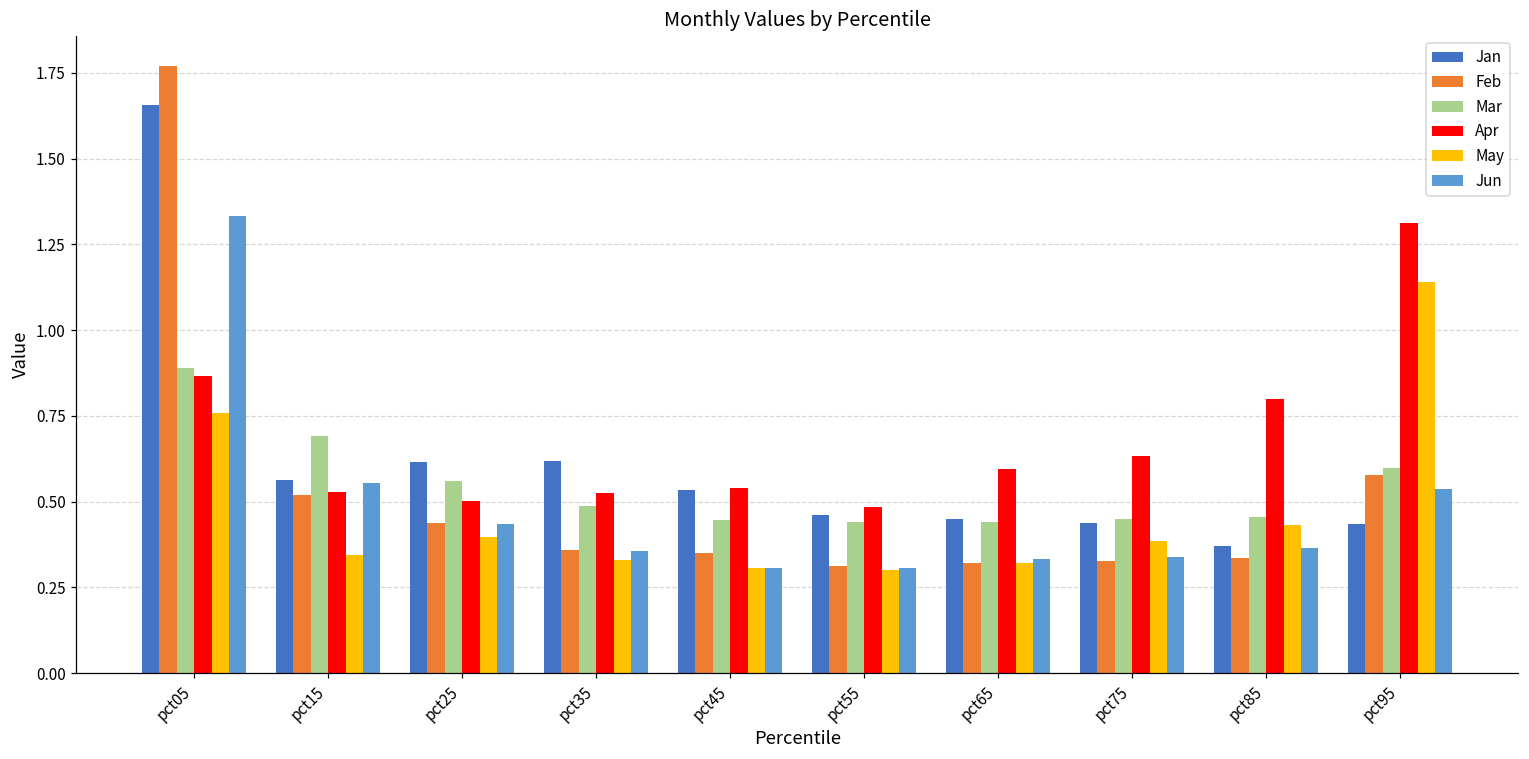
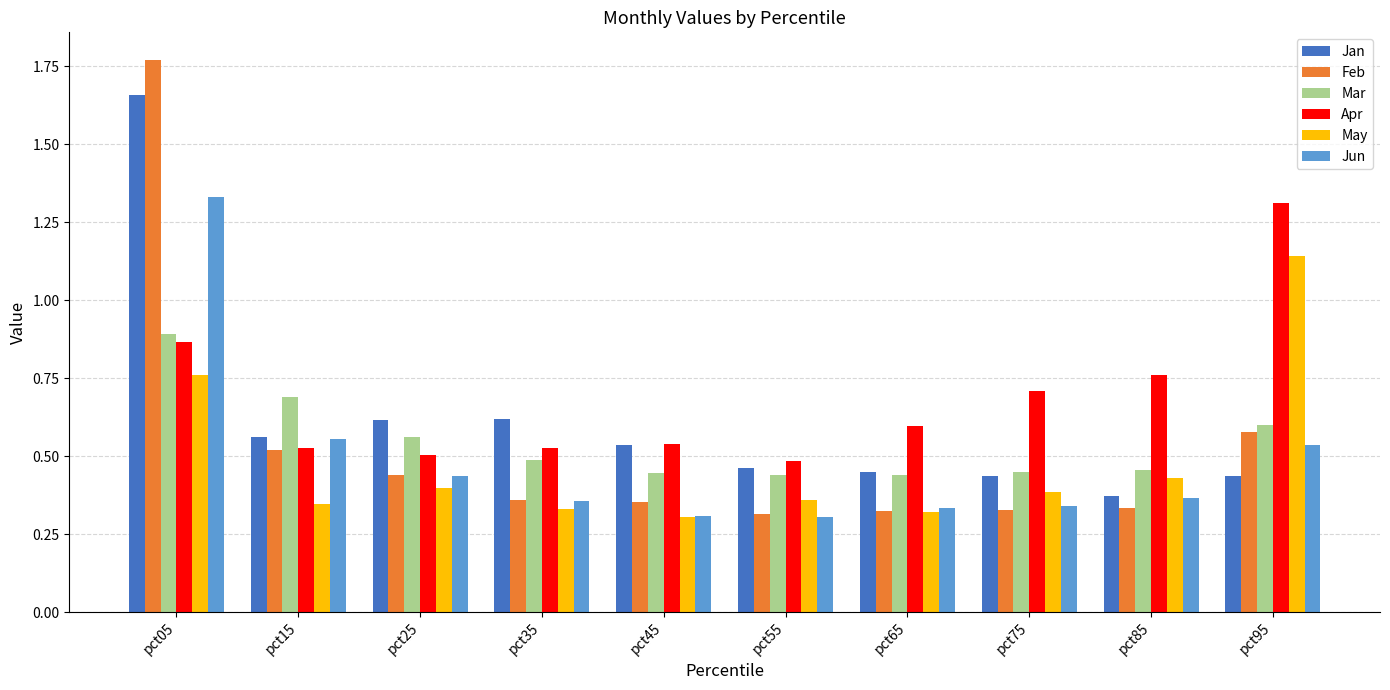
May, pct55: 0.30 -> 0.36
Apr, pct75: 0.63 -> 0.71
Apr, pct85: 0.80 -> 0.76
